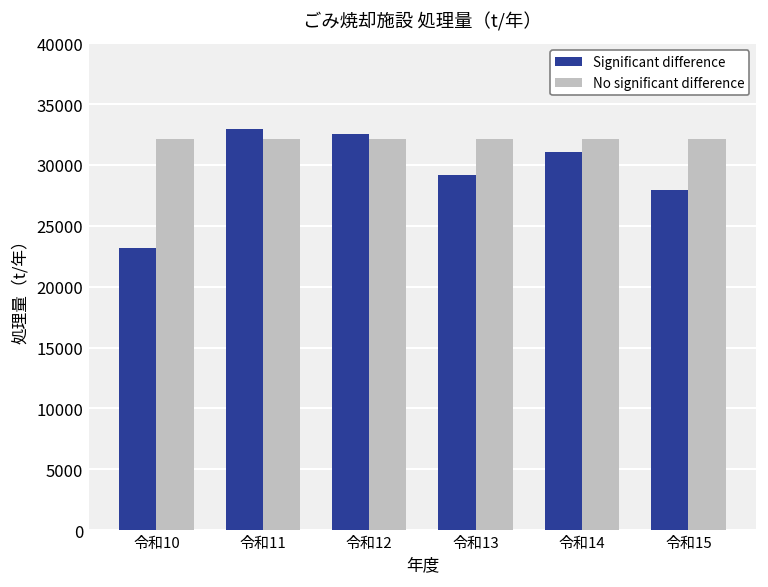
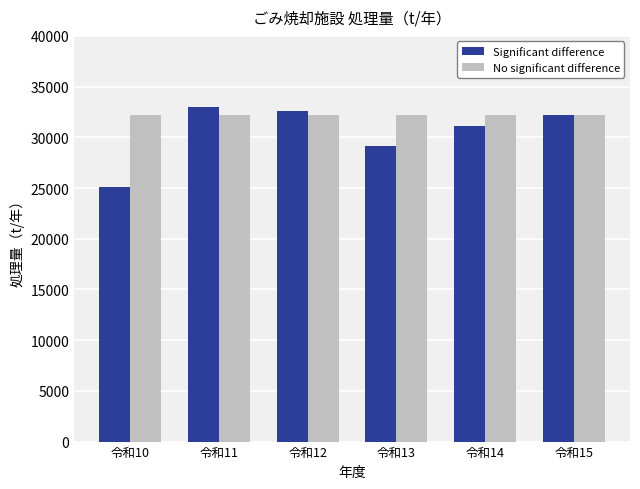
Significant difference, 令和10: 23200 -> 25100
Significant difference, 令和15: 28000 -> 32200
